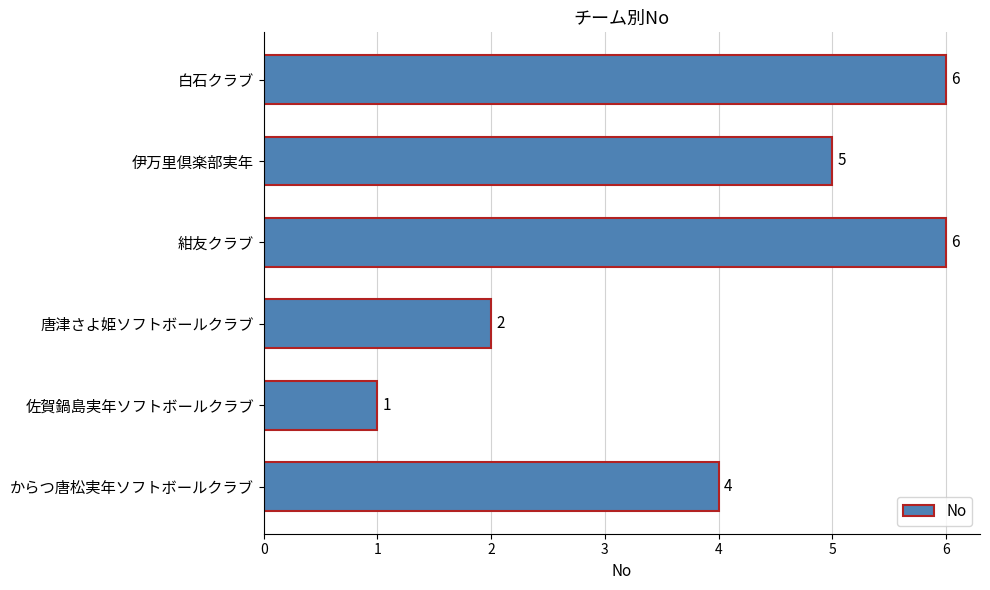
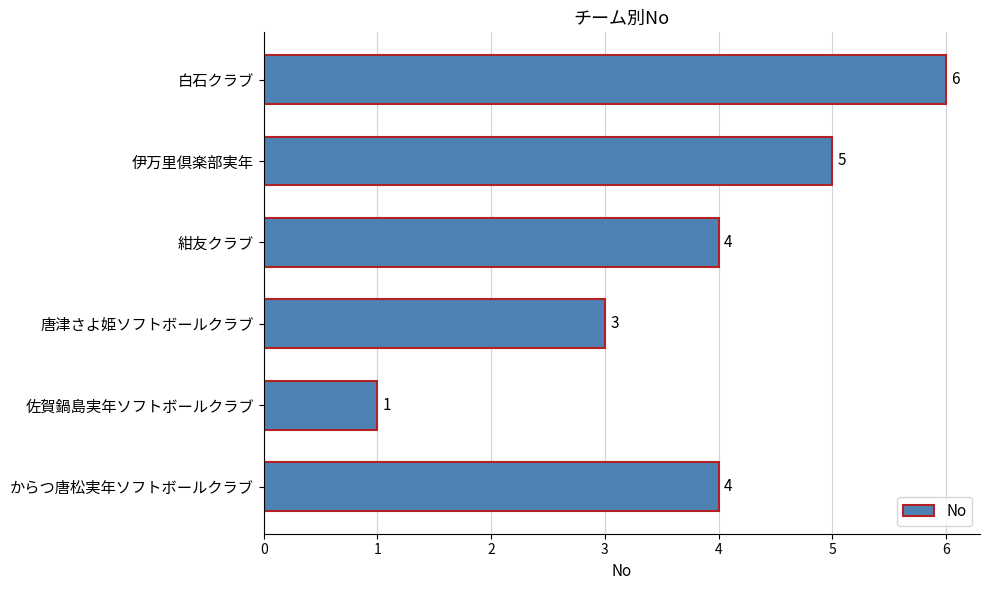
紺友クラブ: 6 -> 4
唐津さよ姫ソフトボールクラブ: 2 -> 3
